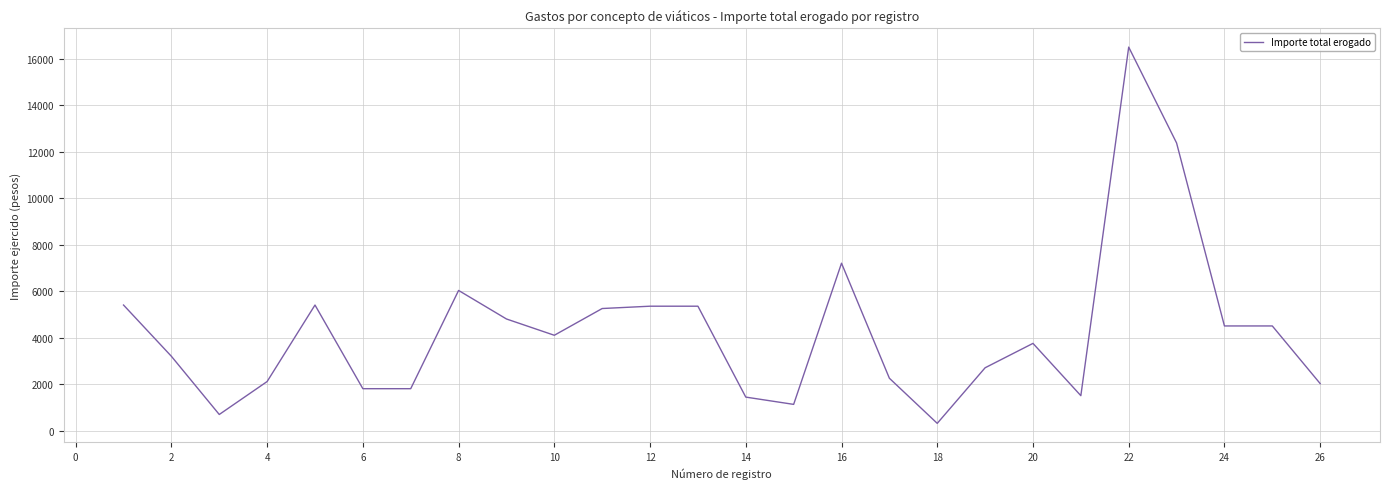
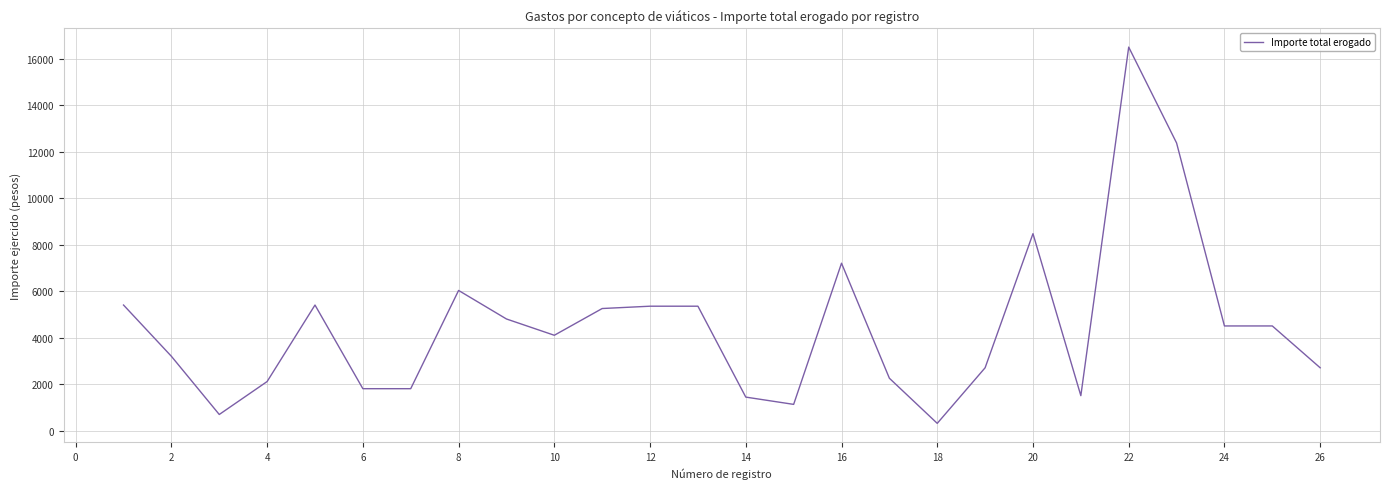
20: 3800 -> 8500
26: 2000 -> 2700
